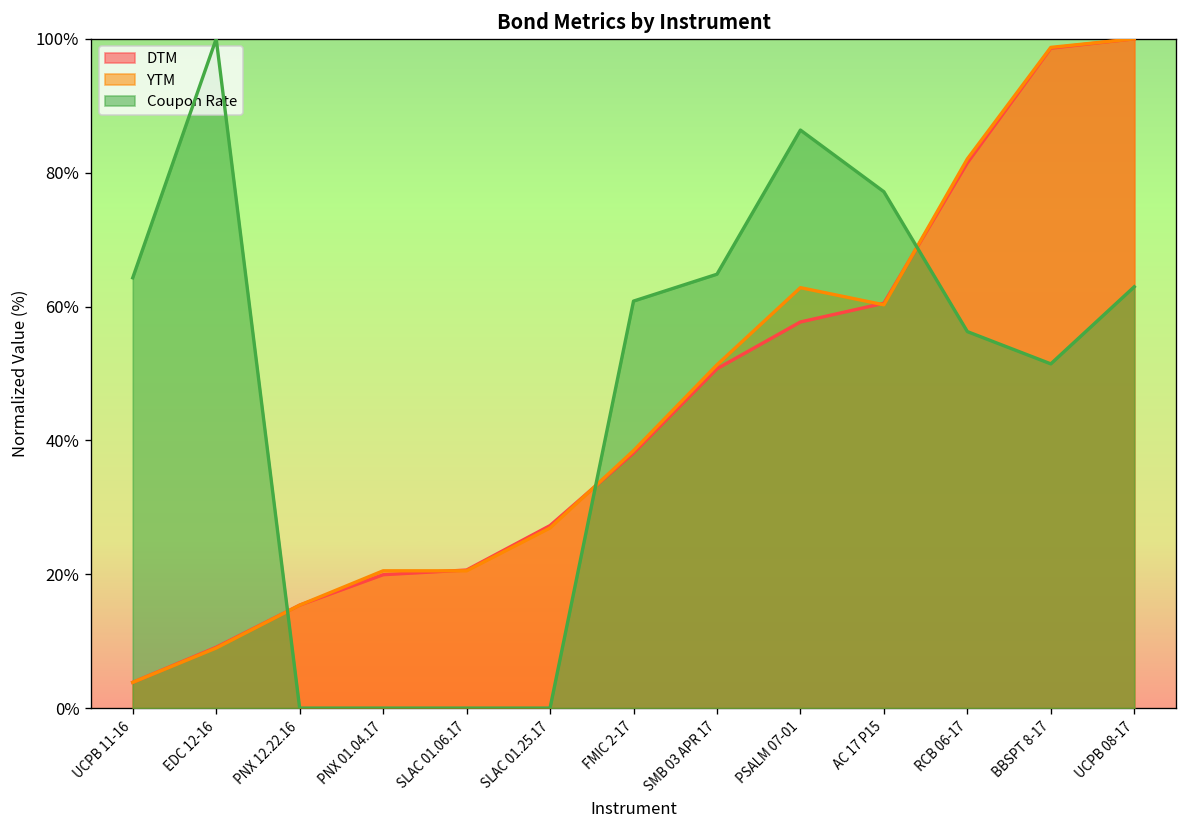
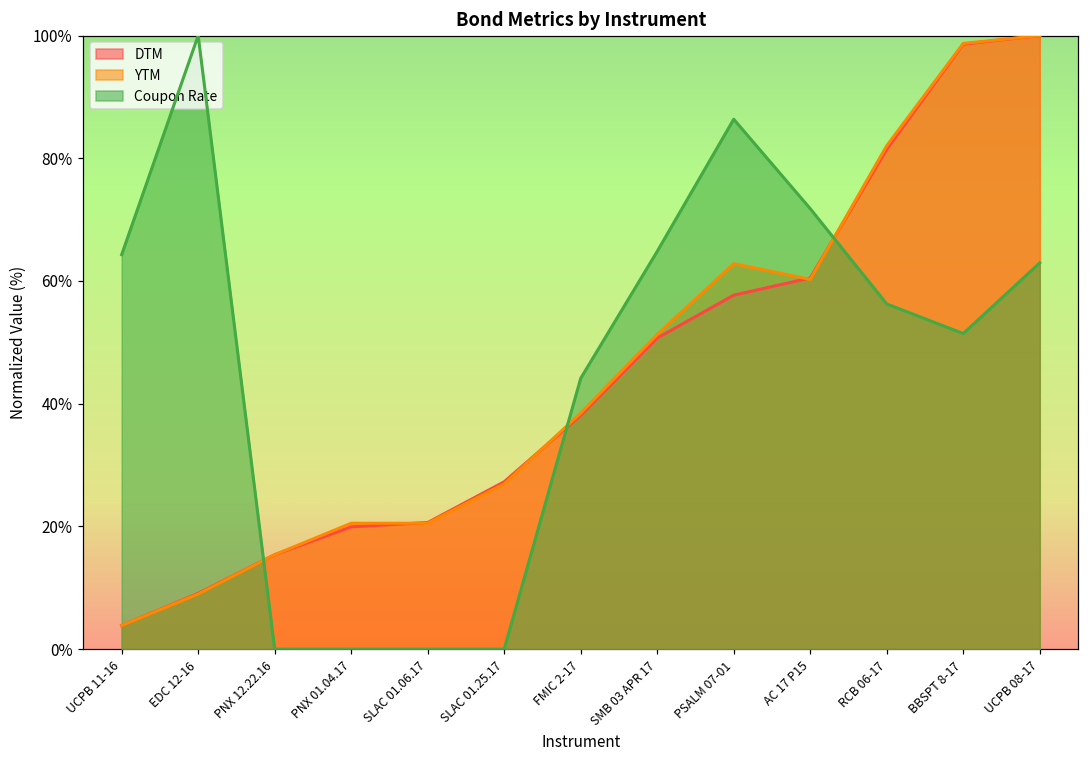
Coupon Rate, FMIC 2-17: 61% -> 44%
Coupon Rate, AC 17 P15: 77% -> 72%
